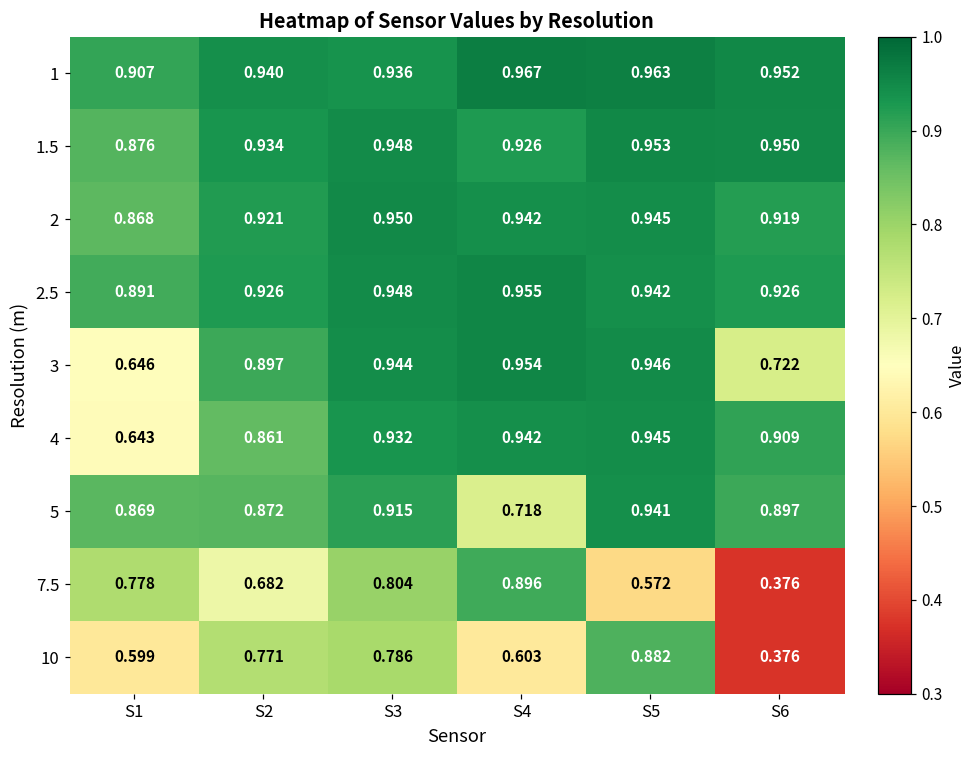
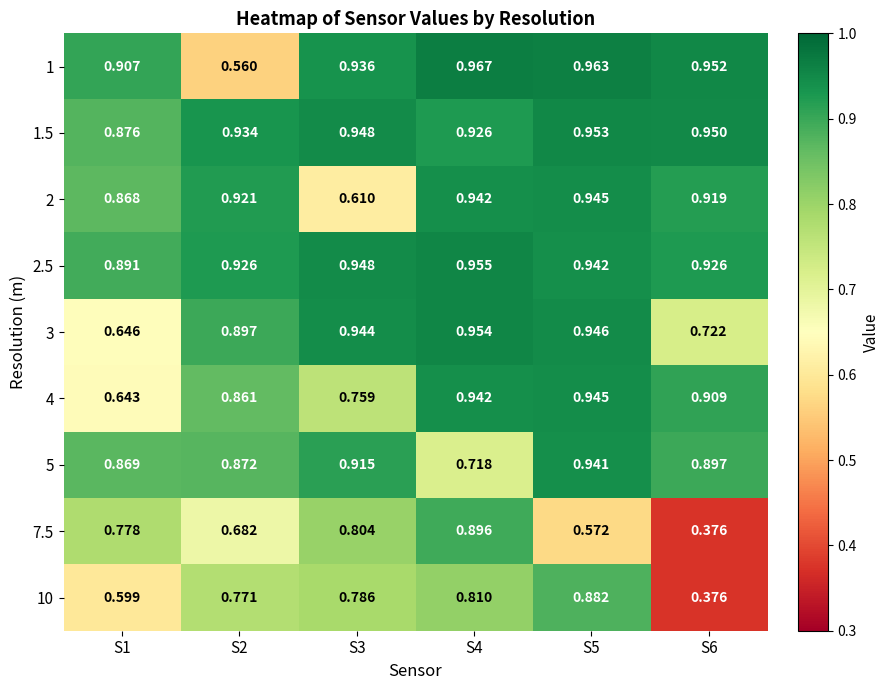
1, S2: 0.940 -> 0.560
2, S3: 0.950 -> 0.610
4, S3: 0.932 -> 0.759
10, S4: 0.603 -> 0.810
